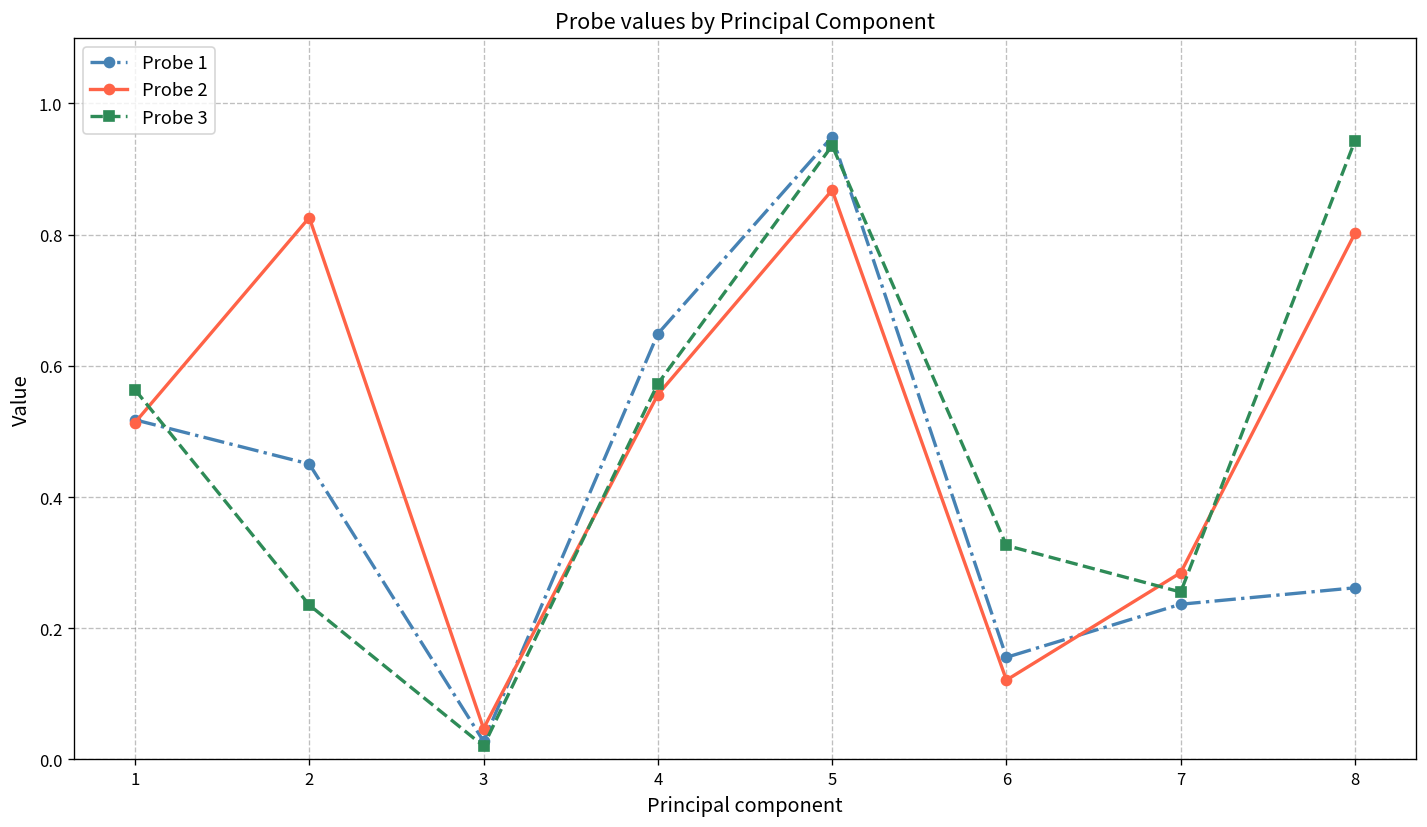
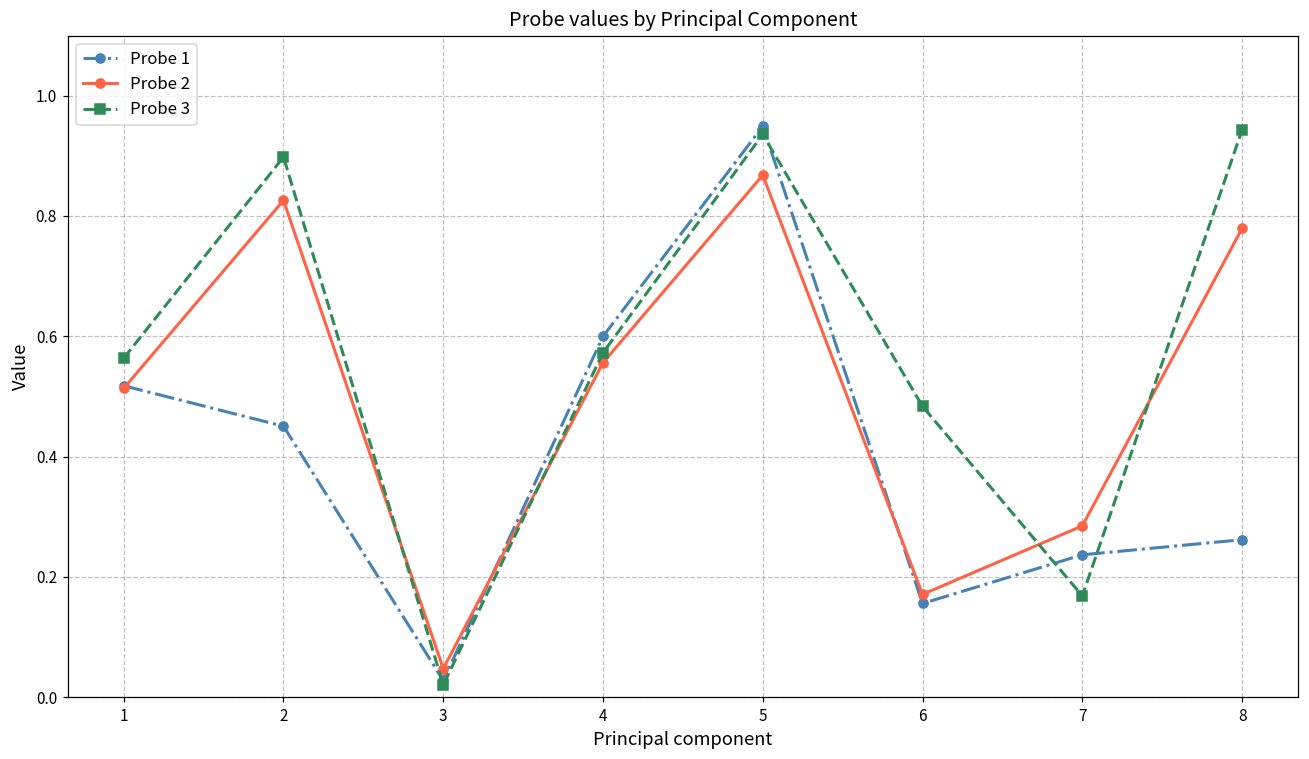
Probe 3, 2: 0.24 -> 0.90
Probe 1, 4: 0.65 -> 0.60
Probe 2, 6: 0.12 -> 0.17
Probe 3, 6: 0.33 -> 0.48
Probe 3, 7: 0.26 -> 0.17
Probe 2, 8: 0.80 -> 0.78
